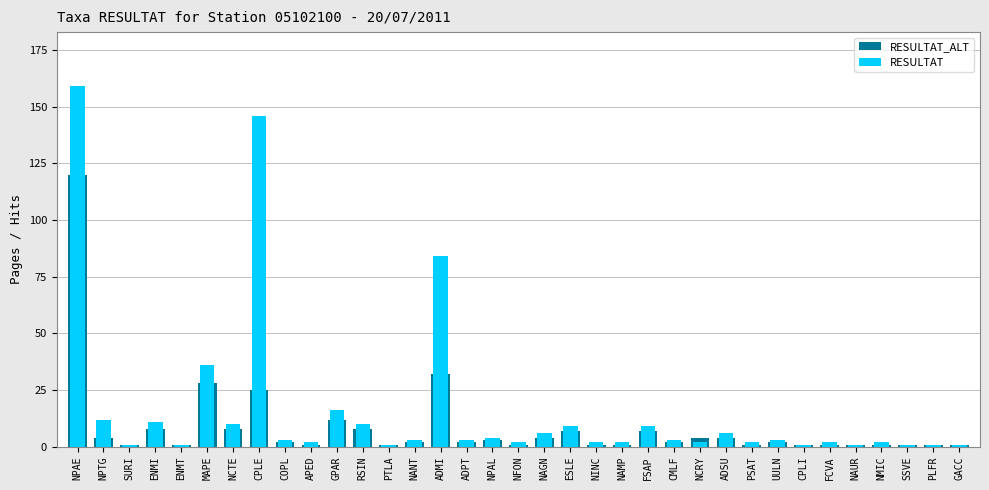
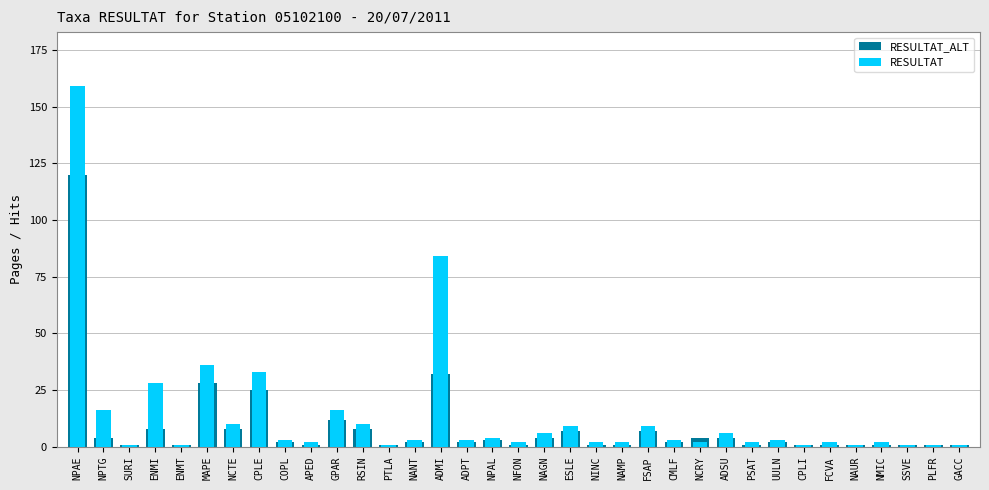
RESULTAT, NPTG: 12 -> 16
RESULTAT, ENMI: 11 -> 28
RESULTAT, CPLE: 146 -> 33
